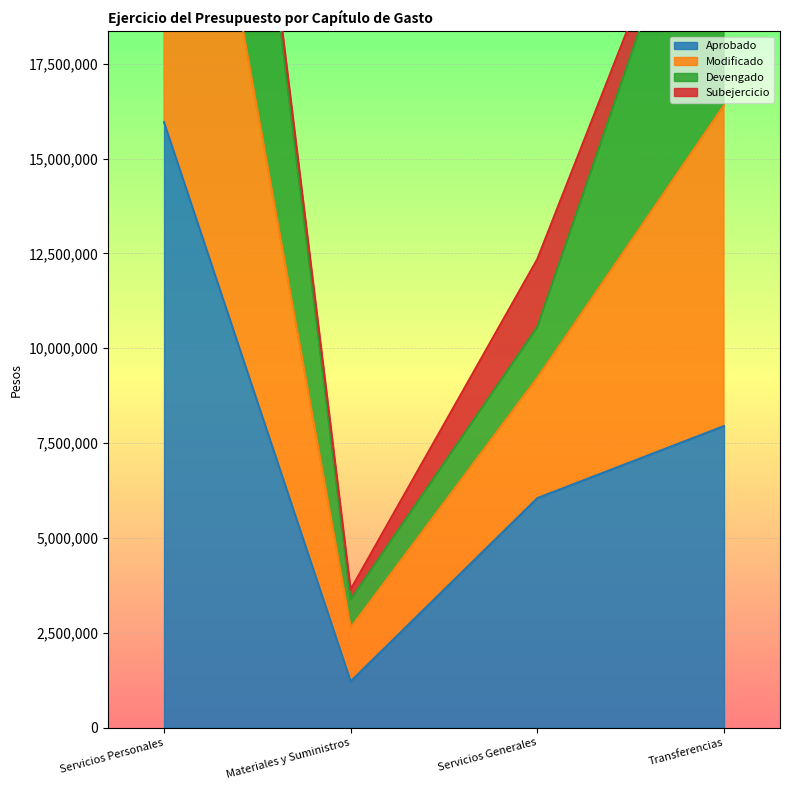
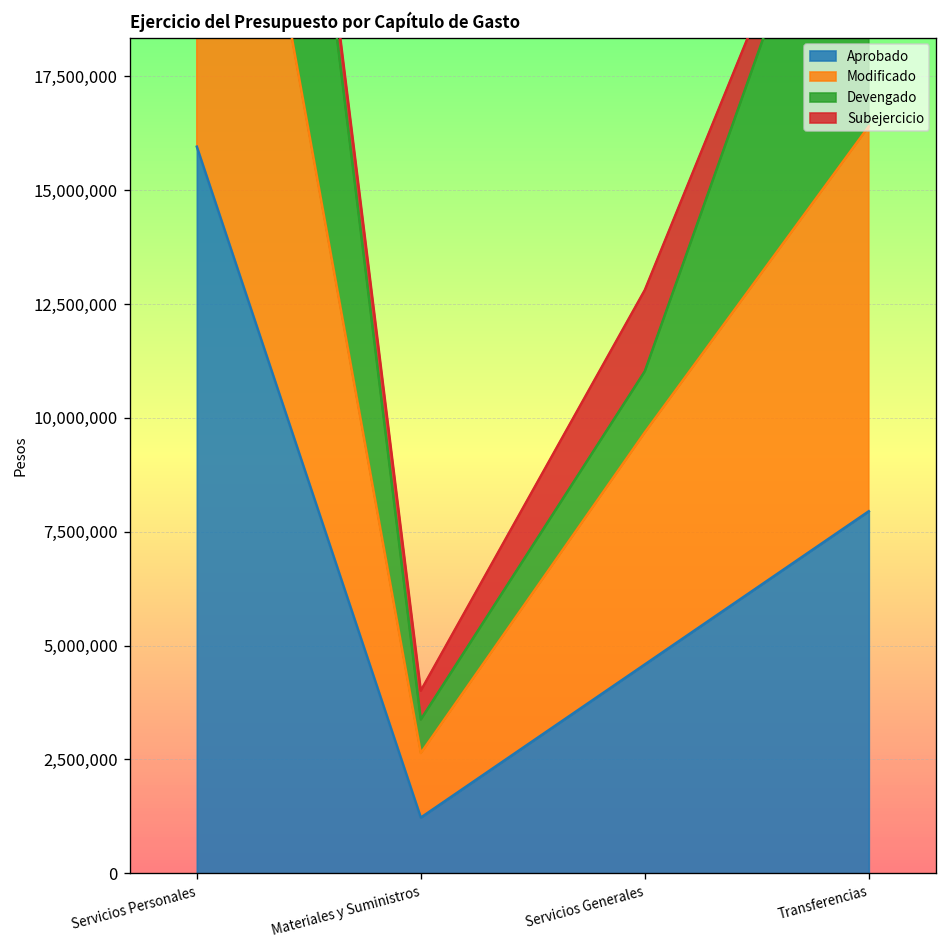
Subejercicio, Materiales y Suministros: 300,000 -> 600,000
Aprobado, Servicios Generales: 6,100,000 -> 4,600,000
Modificado, Servicios Generales: 3,200,000 -> 5,100,000
